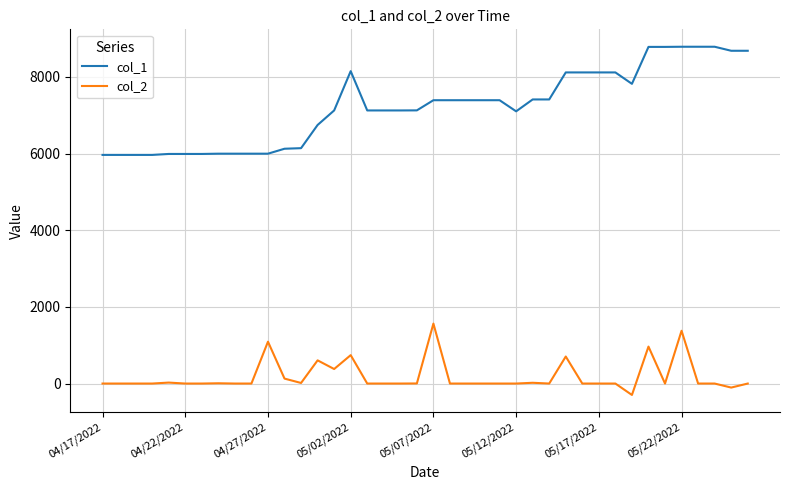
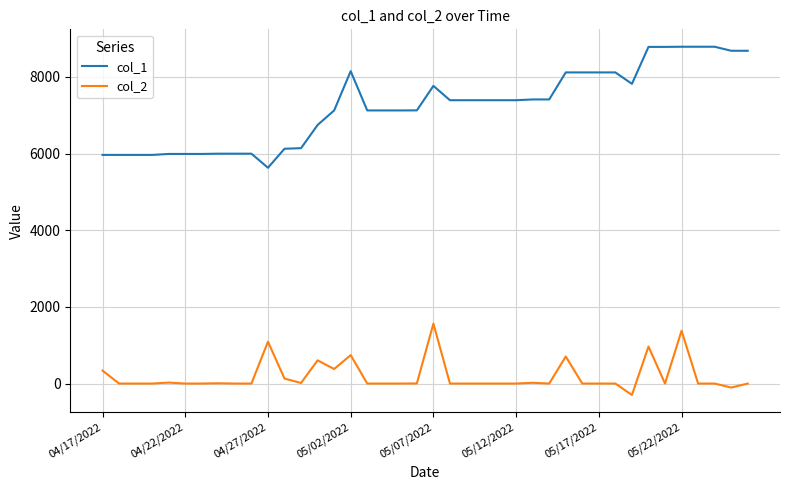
col_2, 04/17/2022: 0 -> 300
col_1, 04/27/2022: 6000 -> 5600
col_1, 05/07/2022: 7400 -> 7800
col_1, 05/12/2022: 7100 -> 7400
